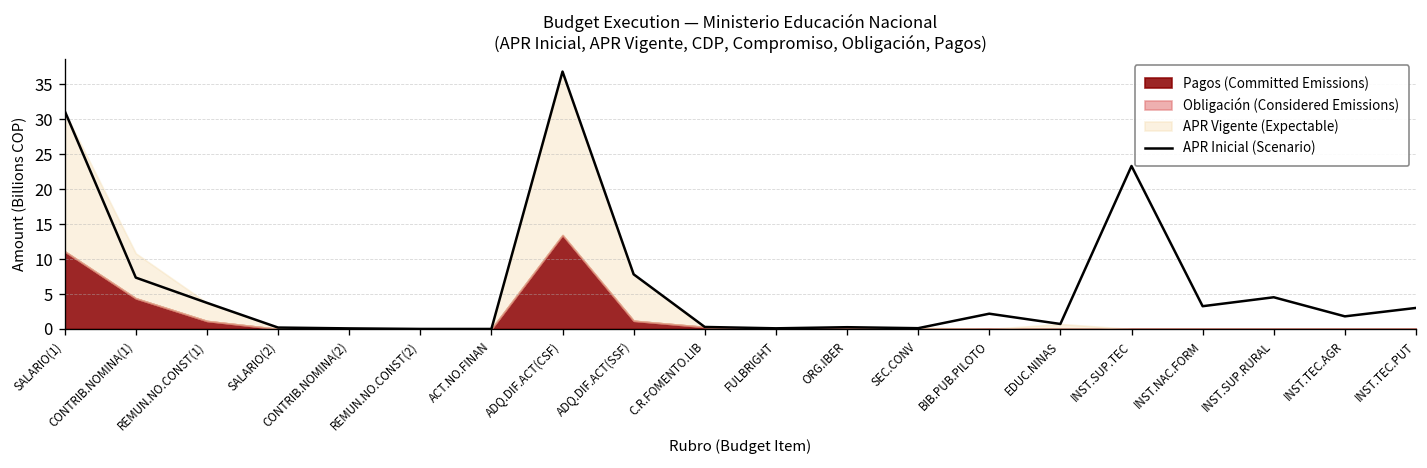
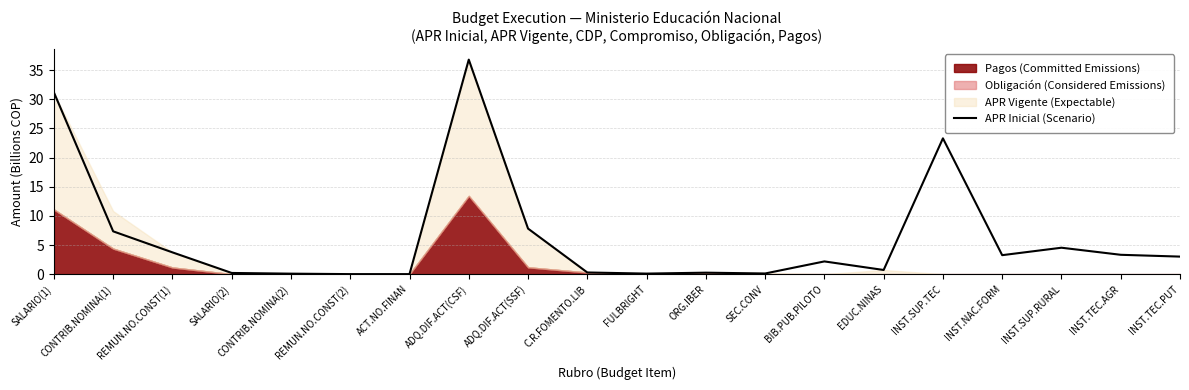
APR Inicial (Scenario), INST.TEC.AGR: 2 -> 3
